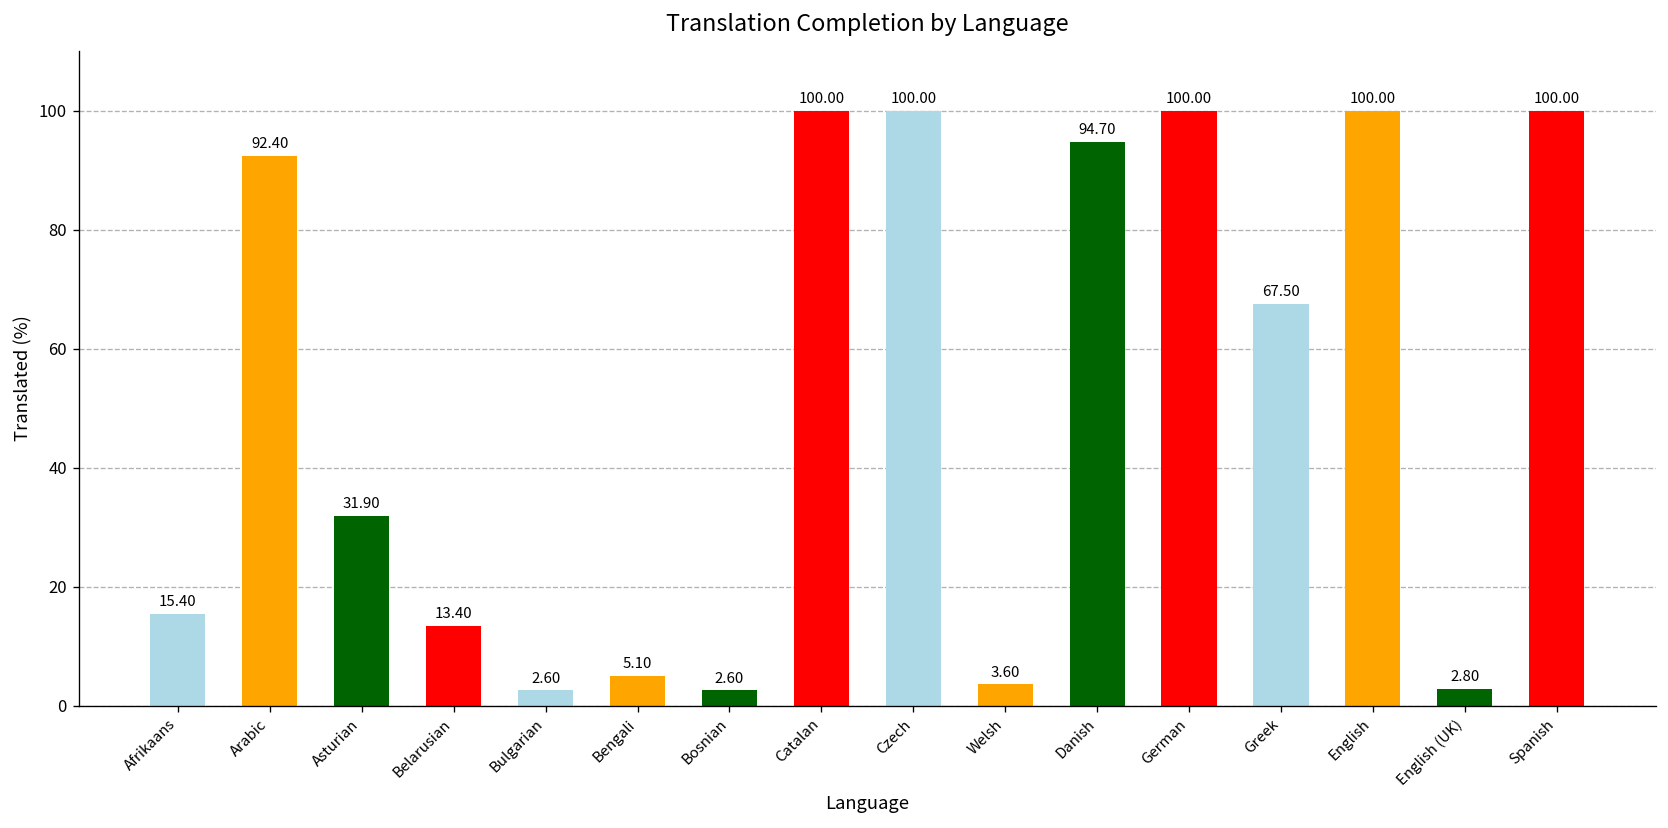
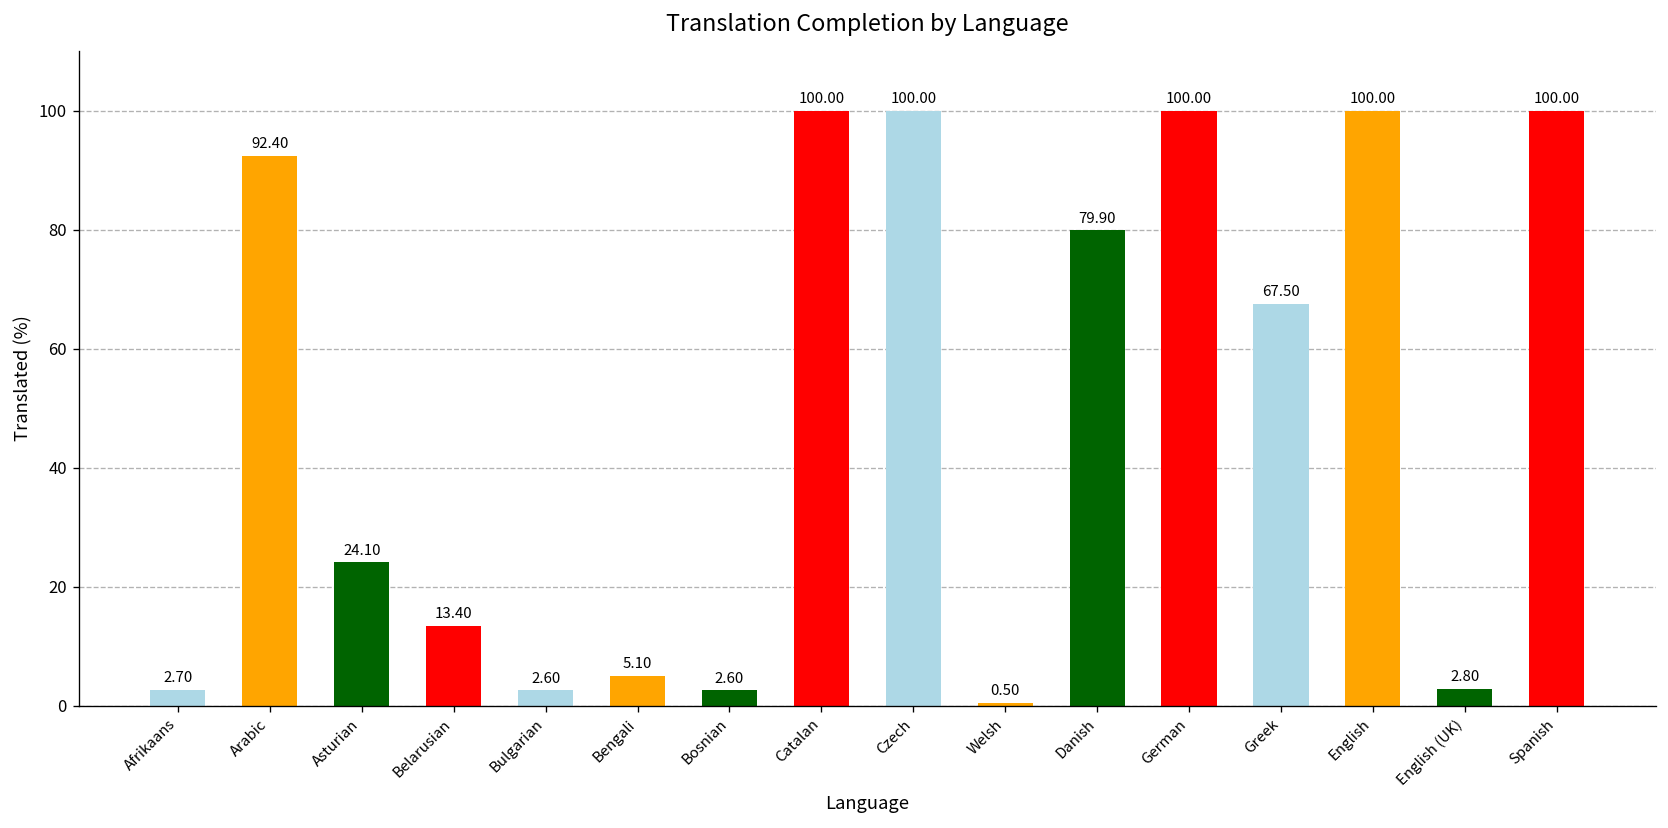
Afrikaans: 15.40 -> 2.70
Asturian: 31.90 -> 24.10
Welsh: 3.60 -> 0.50
Danish: 94.70 -> 79.90
